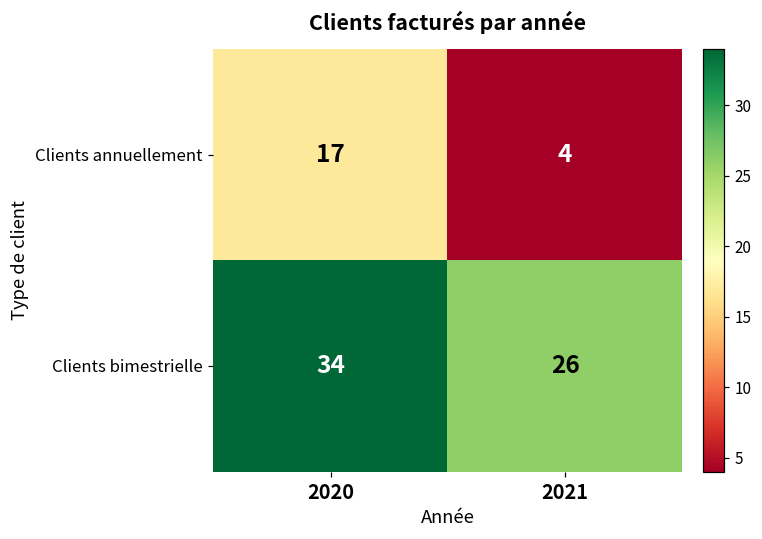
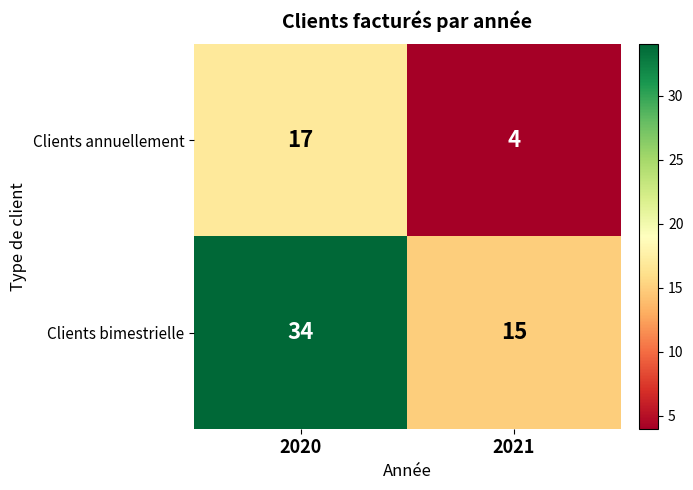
Clients bimestrielle, 2021: 26 -> 15
